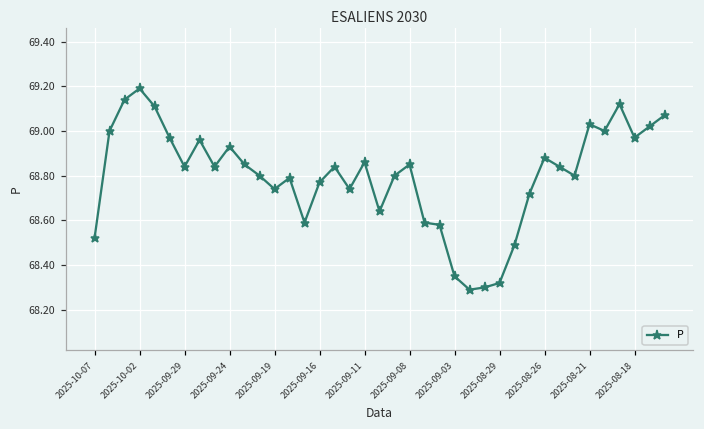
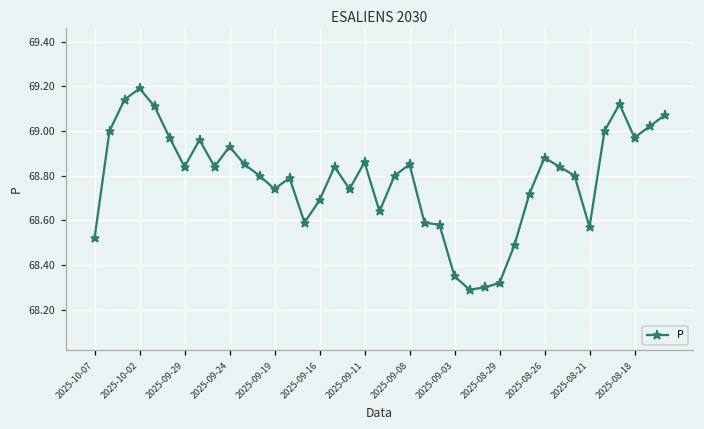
2025-09-16: 68.77 -> 68.69
2025-08-21: 69.03 -> 68.57
